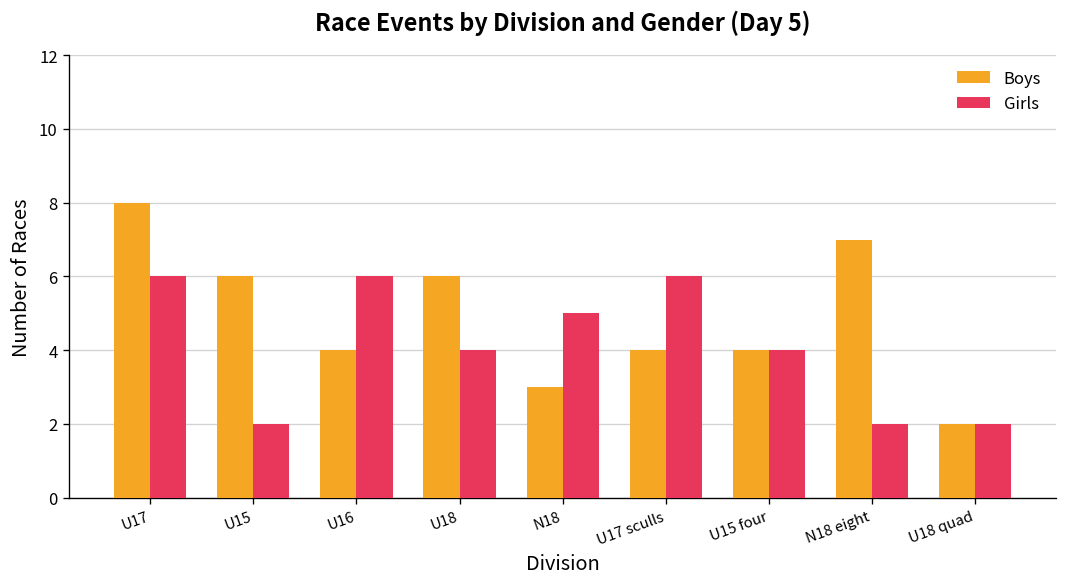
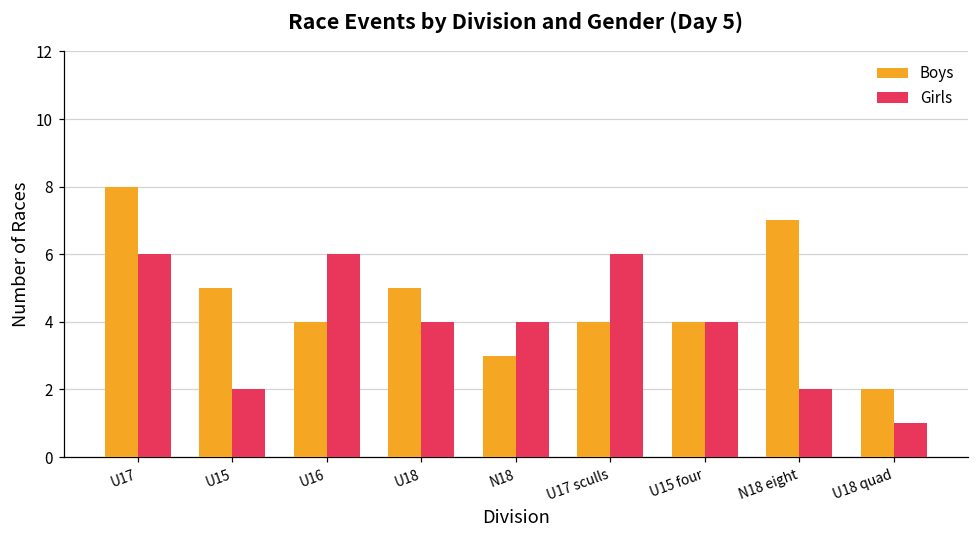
Boys, U15: 6 -> 5
Boys, U18: 6 -> 5
Girls, N18: 5 -> 4
Girls, U18 quad: 2 -> 1
